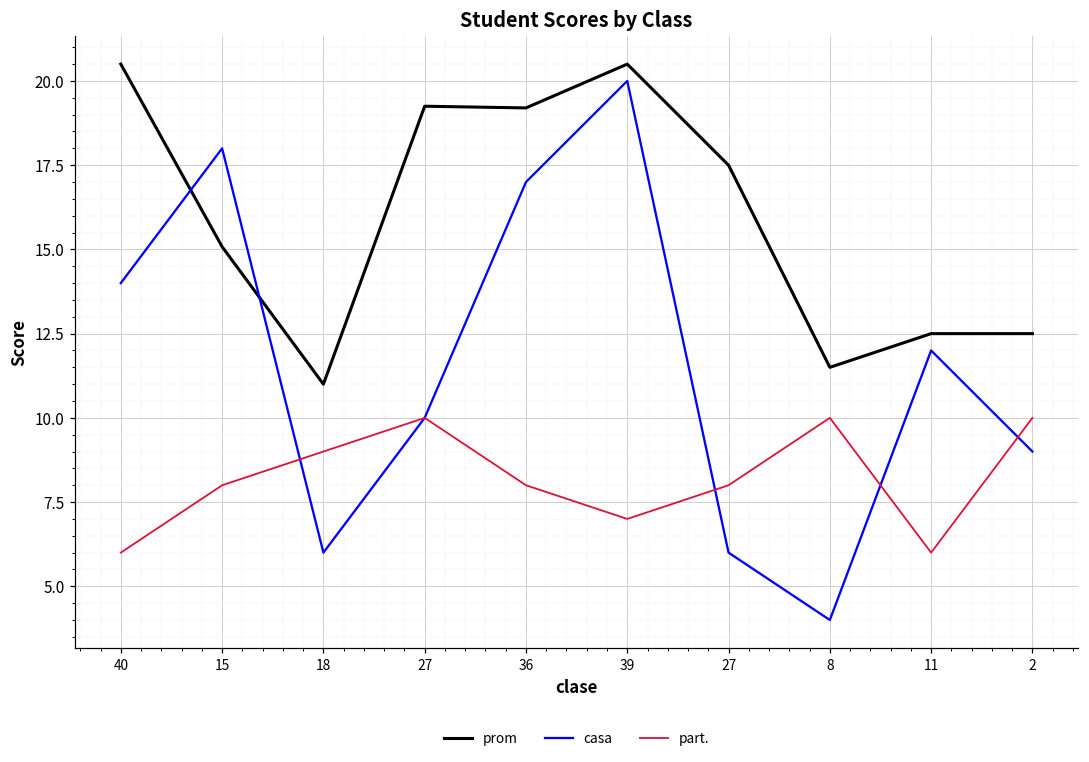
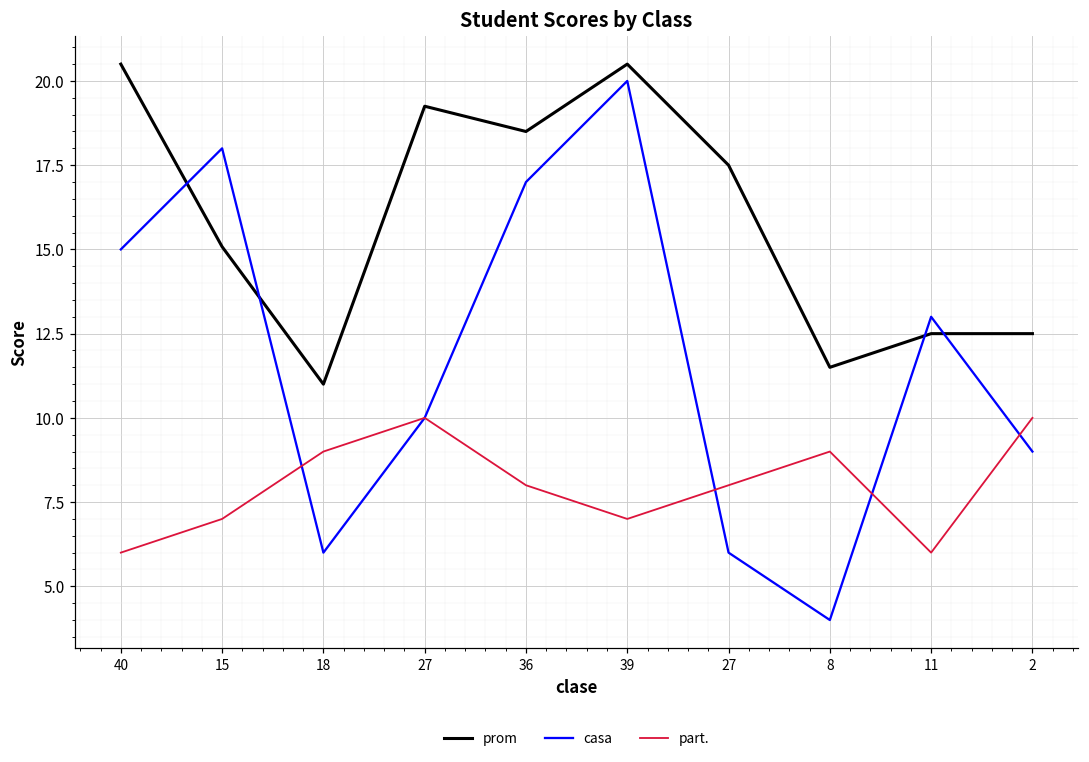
casa, 40: 14 -> 15
part., 15: 8 -> 7
prom, 36: 19.2 -> 18.5
part., 8: 10 -> 9
casa, 11: 12 -> 13
